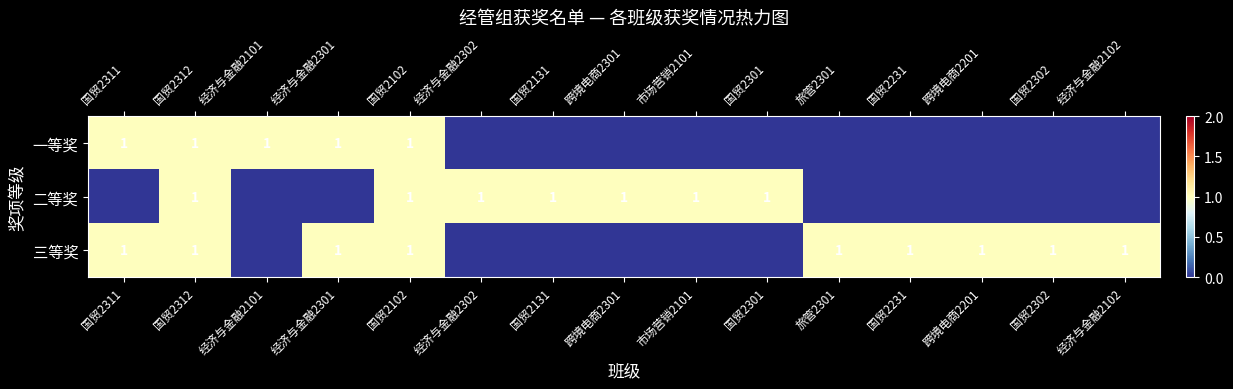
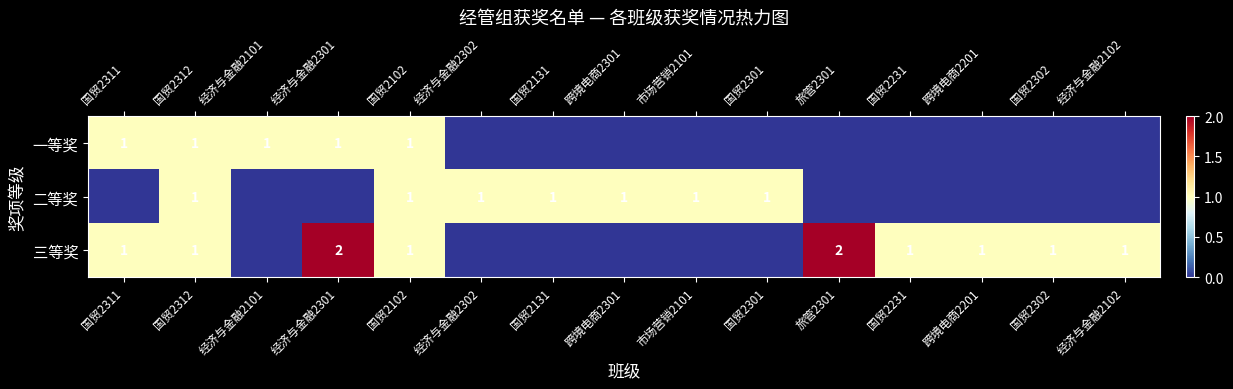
三等奖, 经济与金融2301: 1 -> 2
三等奖, 旅管2301: 1 -> 2
